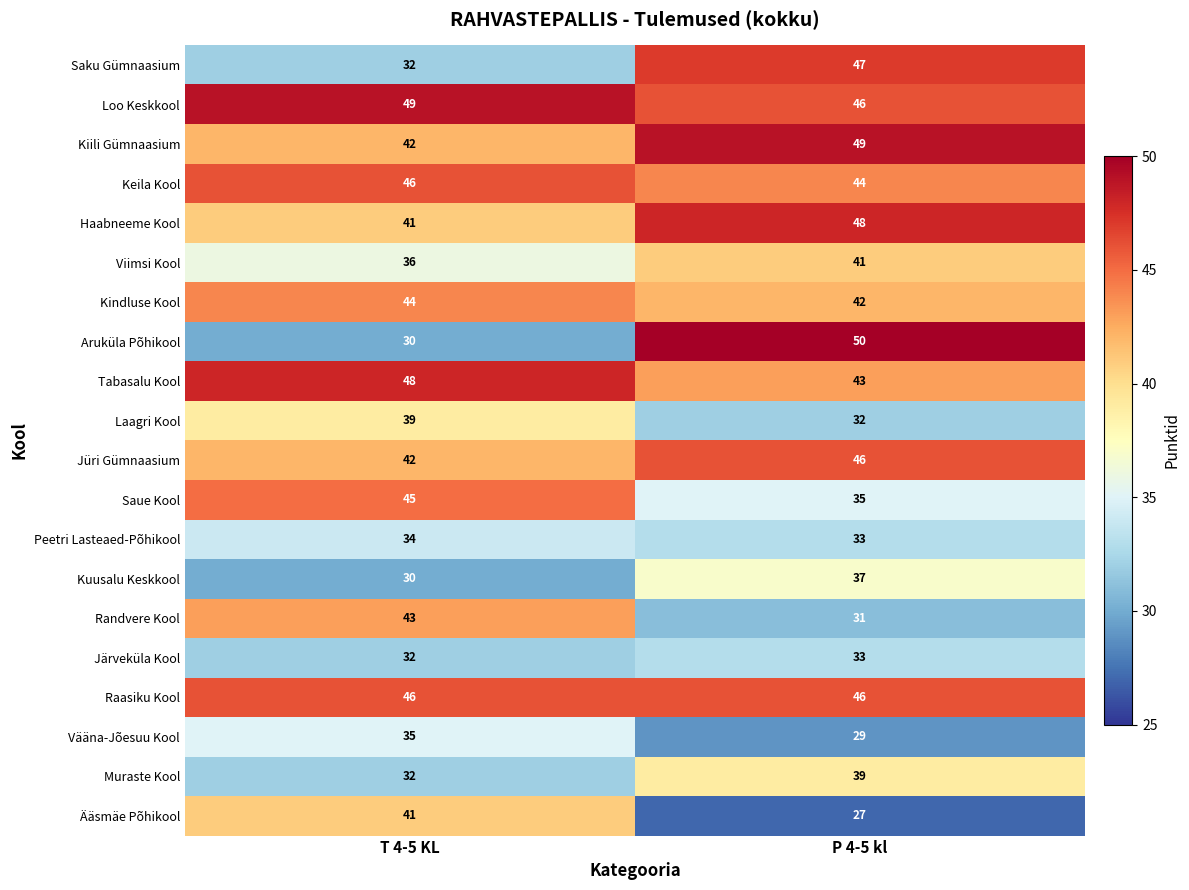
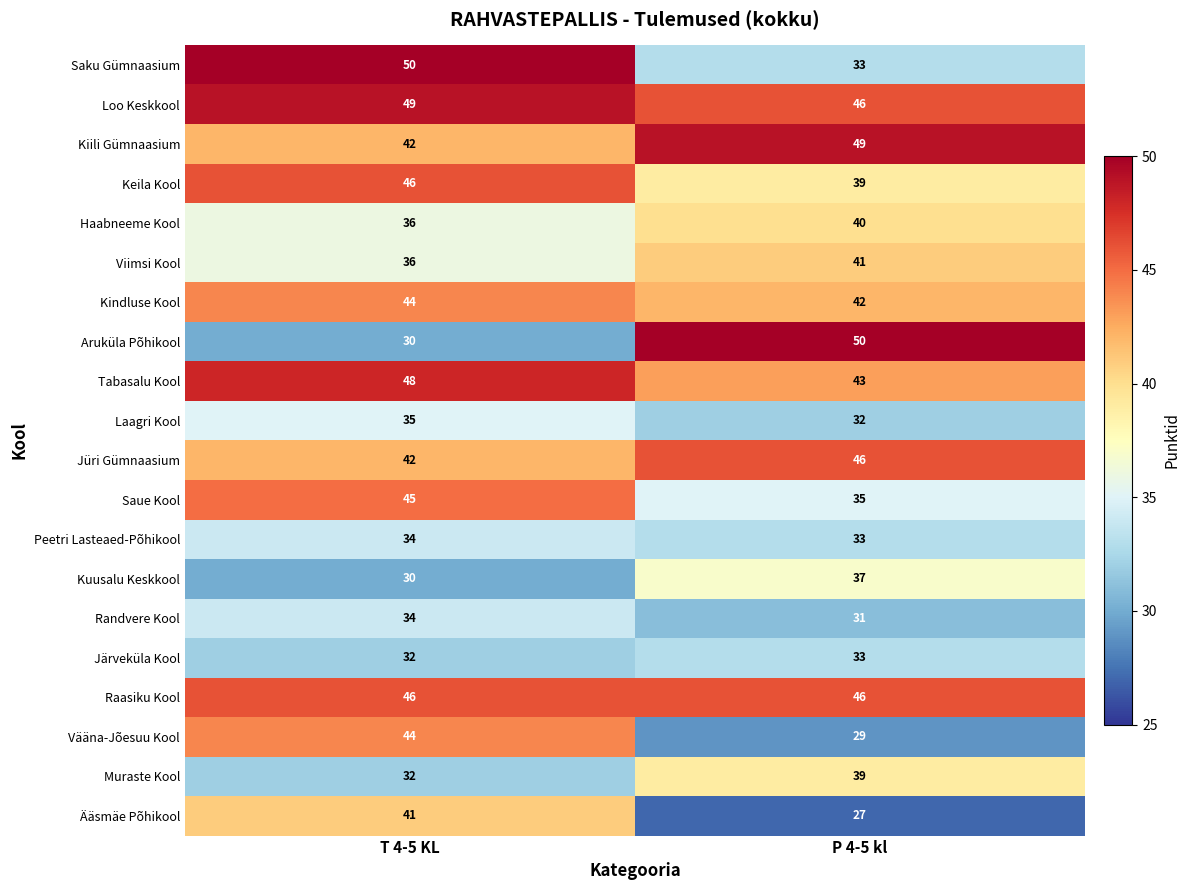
Saku Gümnaasium, T 4-5 KL: 32 -> 50
Saku Gümnaasium, P 4-5 kl: 47 -> 33
Keila Kool, P 4-5 kl: 44 -> 39
Haabneeme Kool, T 4-5 KL: 41 -> 36
Haabneeme Kool, P 4-5 kl: 48 -> 40
Laagri Kool, T 4-5 KL: 39 -> 35
Randvere Kool, T 4-5 KL: 43 -> 34
Vääna-Jõesuu Kool, T 4-5 KL: 35 -> 44
